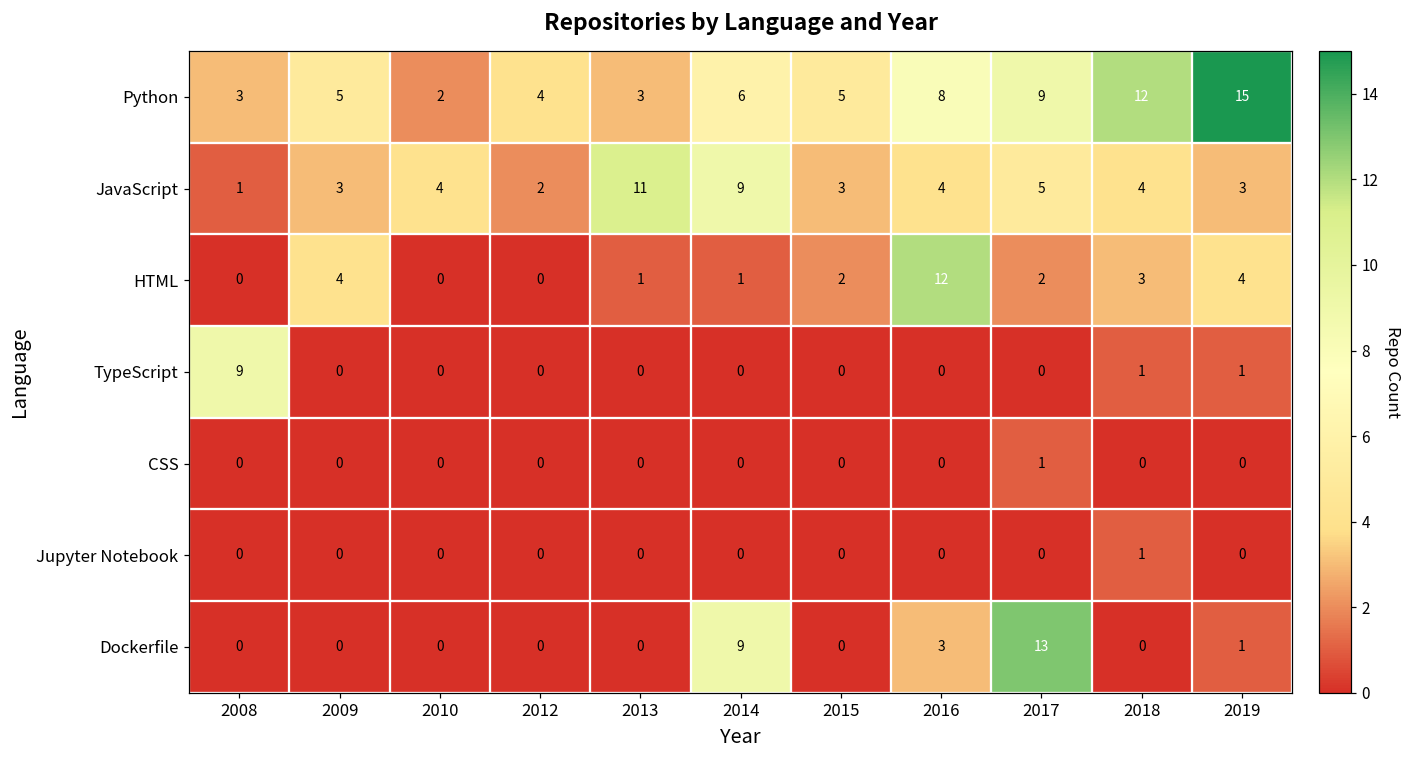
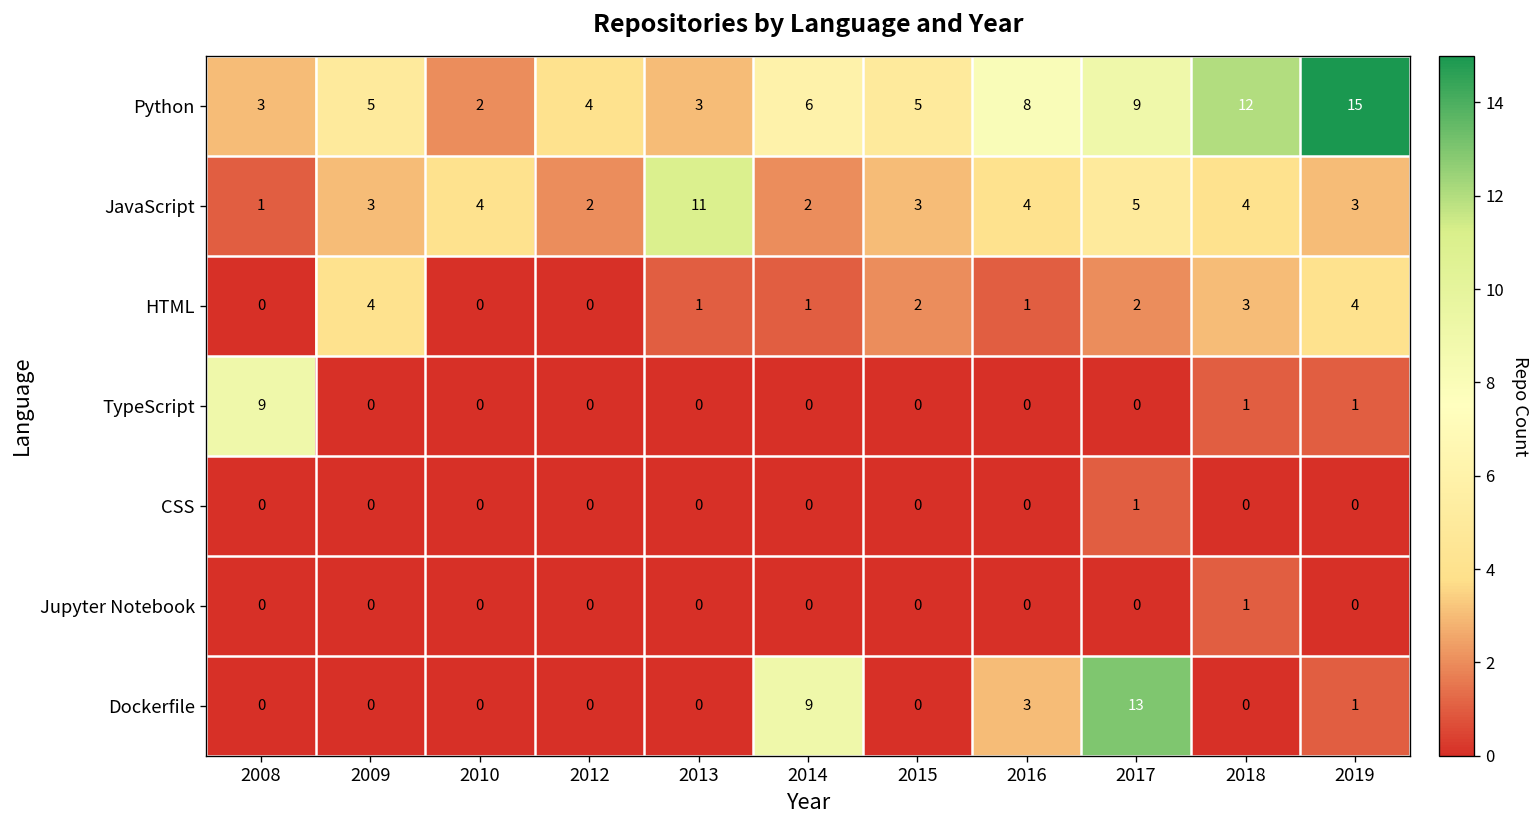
JavaScript, 2014: 9 -> 2
HTML, 2016: 12 -> 1
